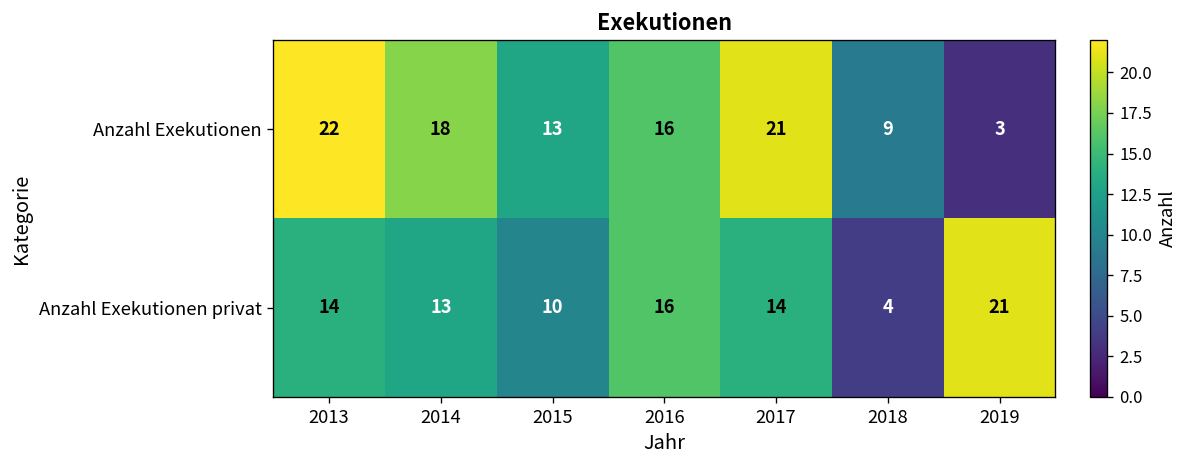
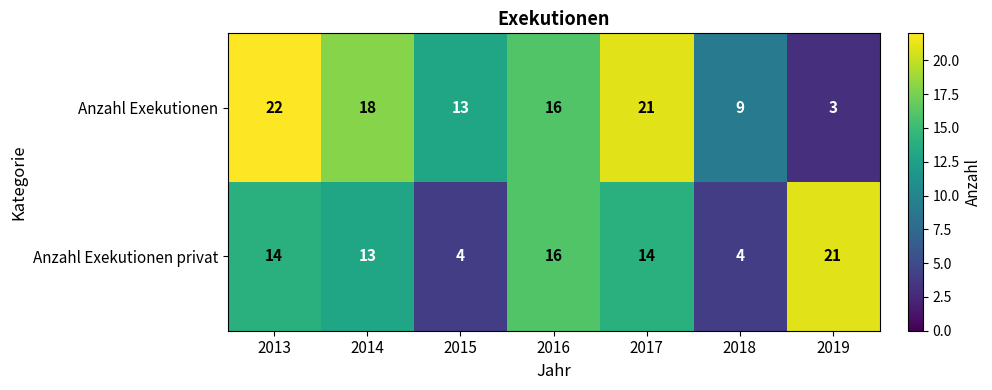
Anzahl Exekutionen privat, 2015: 10 -> 4
